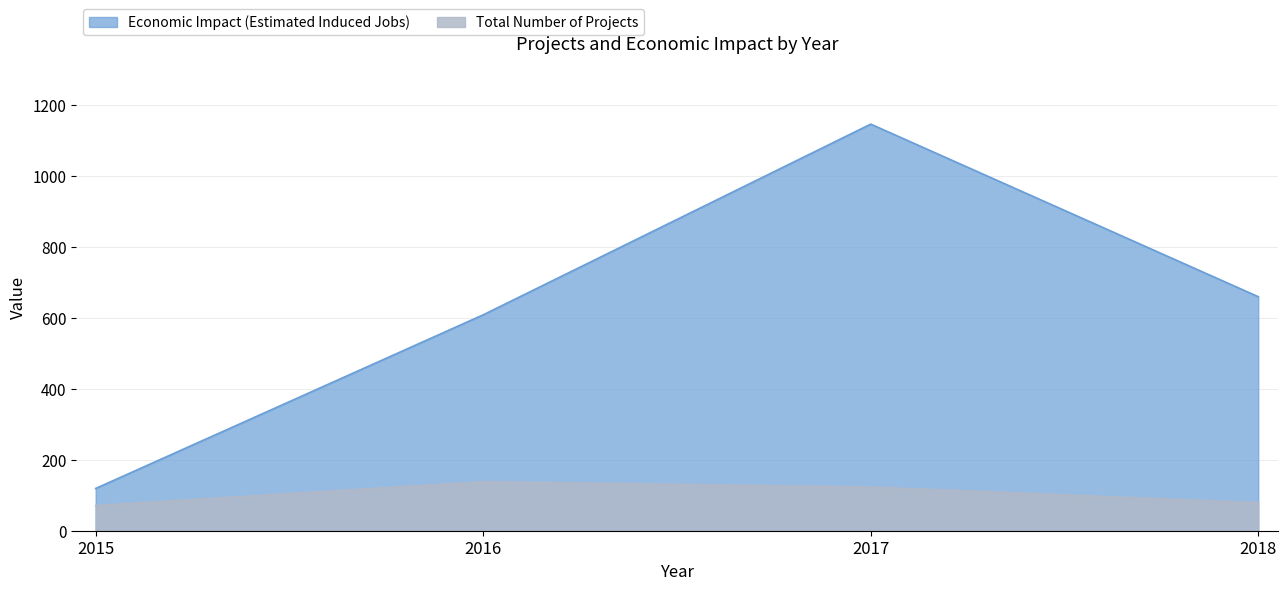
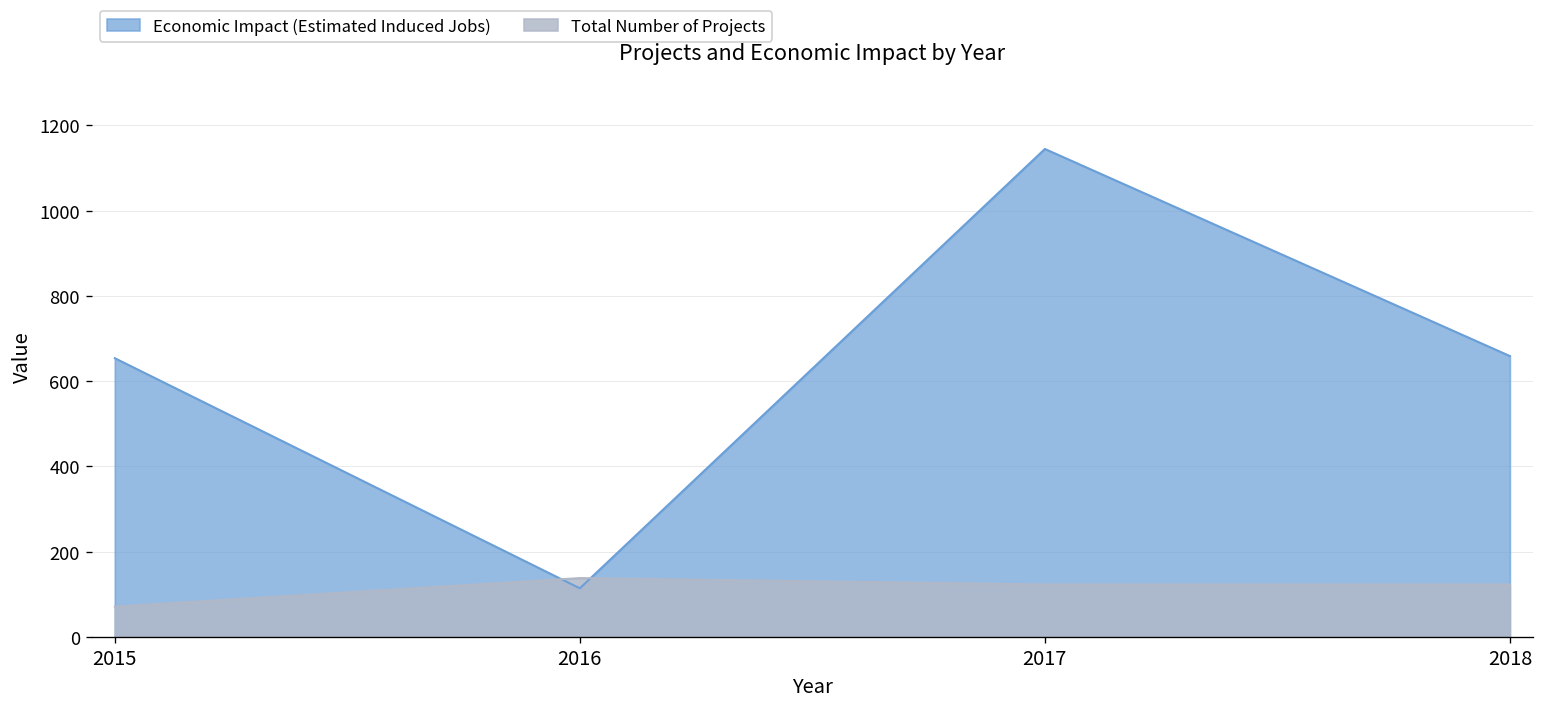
Economic Impact (Estimated Induced Jobs), 2015: 120 -> 650
Economic Impact (Estimated Induced Jobs), 2016: 610 -> 110
Total Number of Projects, 2018: 80 -> 120
